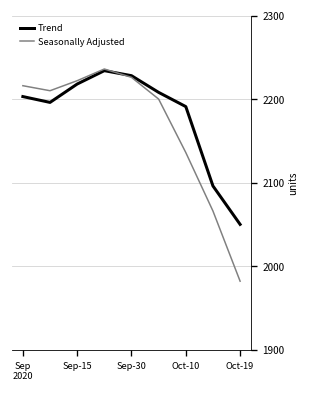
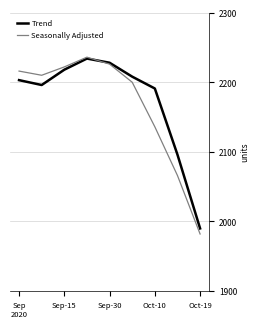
Trend, Oct-19: 2050 -> 1990
